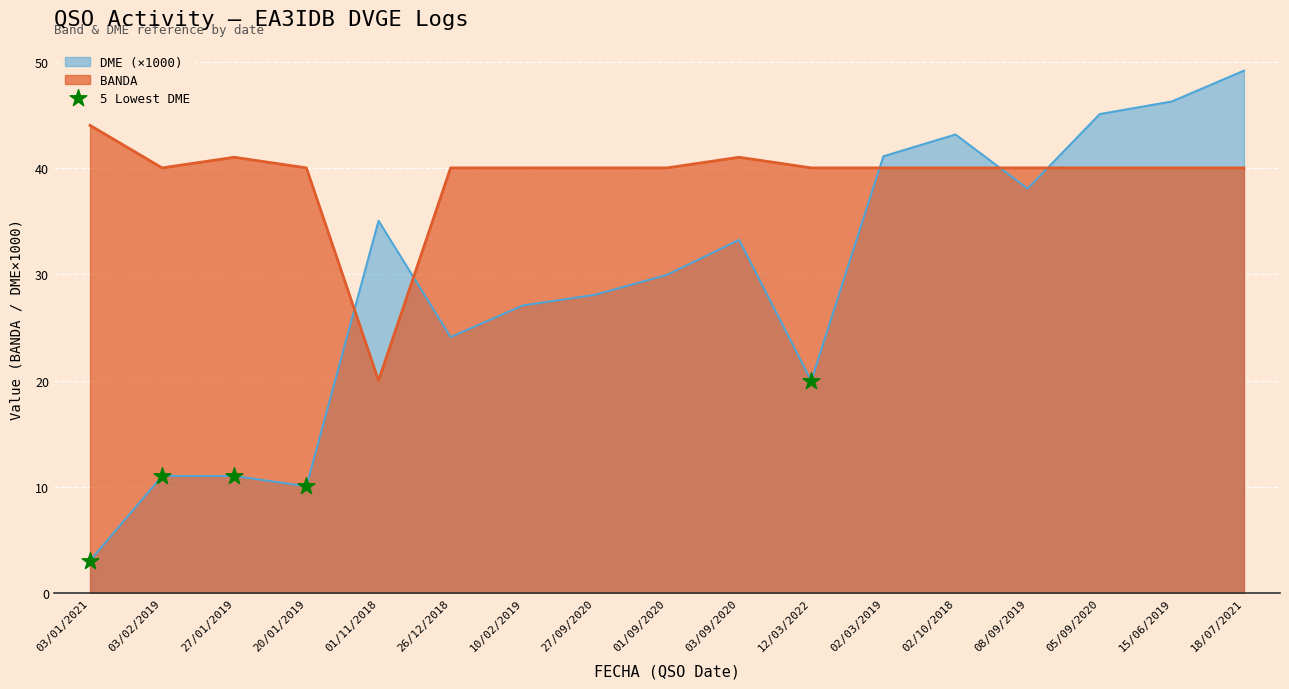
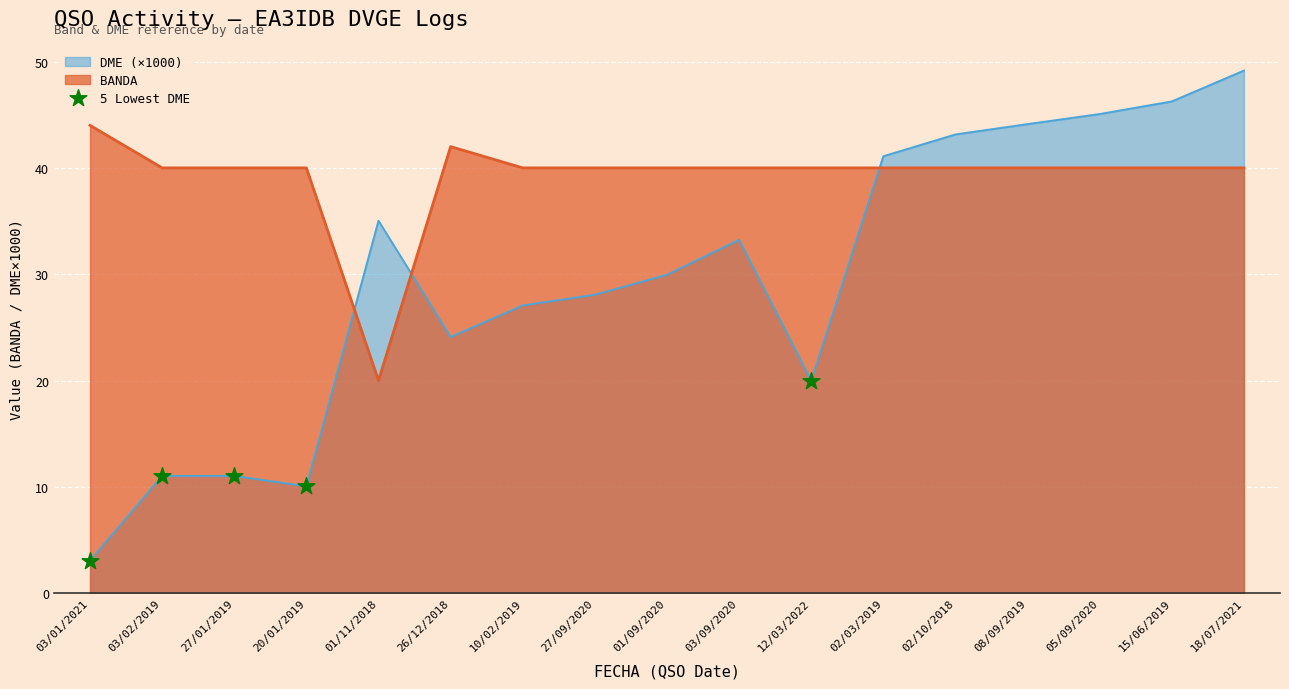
BANDA, 27/01/2019: 41 -> 40
BANDA, 26/12/2018: 40 -> 42
BANDA, 03/09/2020: 41 -> 40
DME (×1000), 08/09/2019: 38.1 -> 44.1
